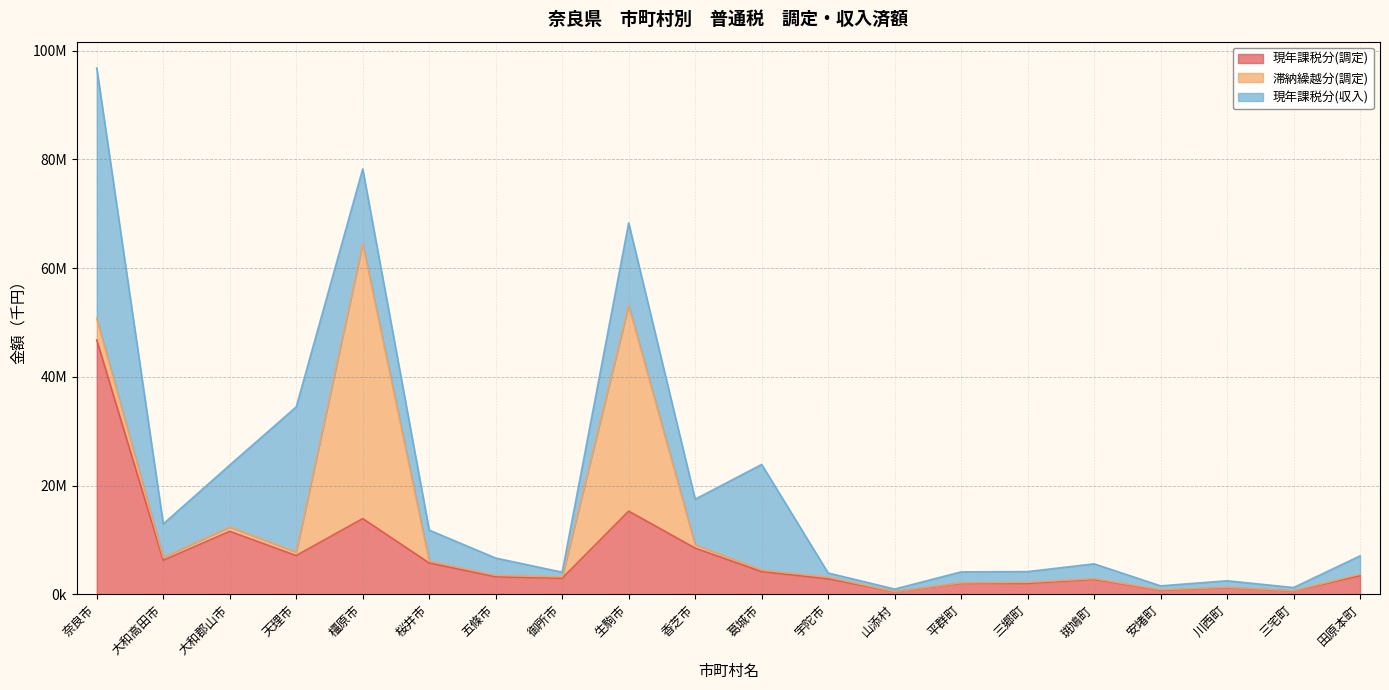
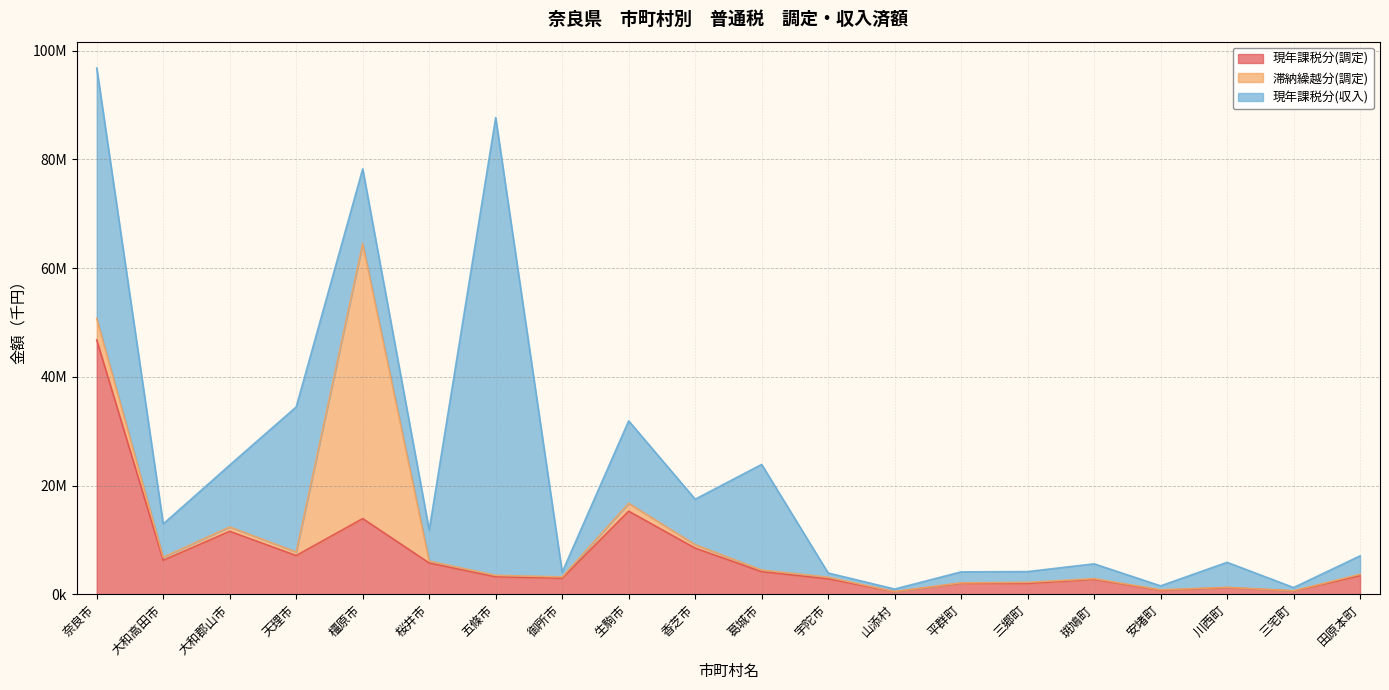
現年課税分(収入), 五條市: 3000000 -> 84000000
滞納繰越分(調定), 生駒市: 38000000 -> 1000000
現年課税分(収入), 川西町: 1000000 -> 5000000
